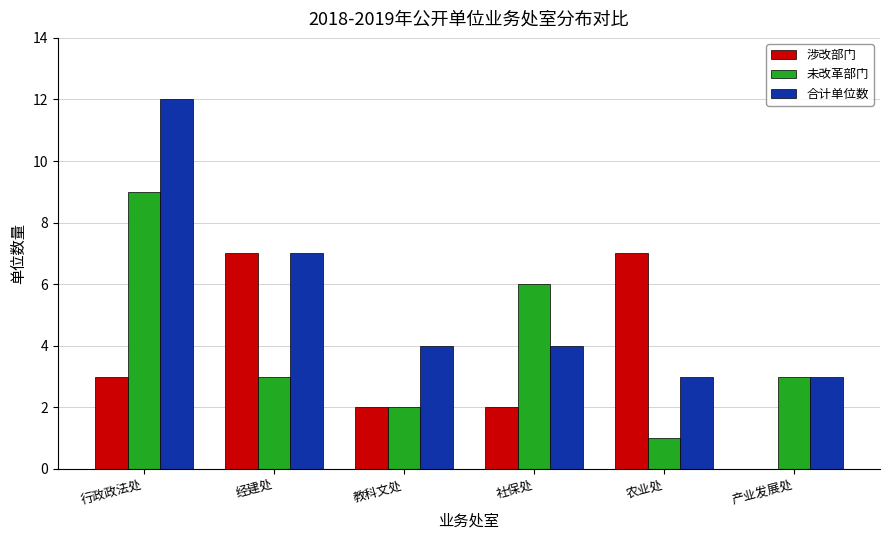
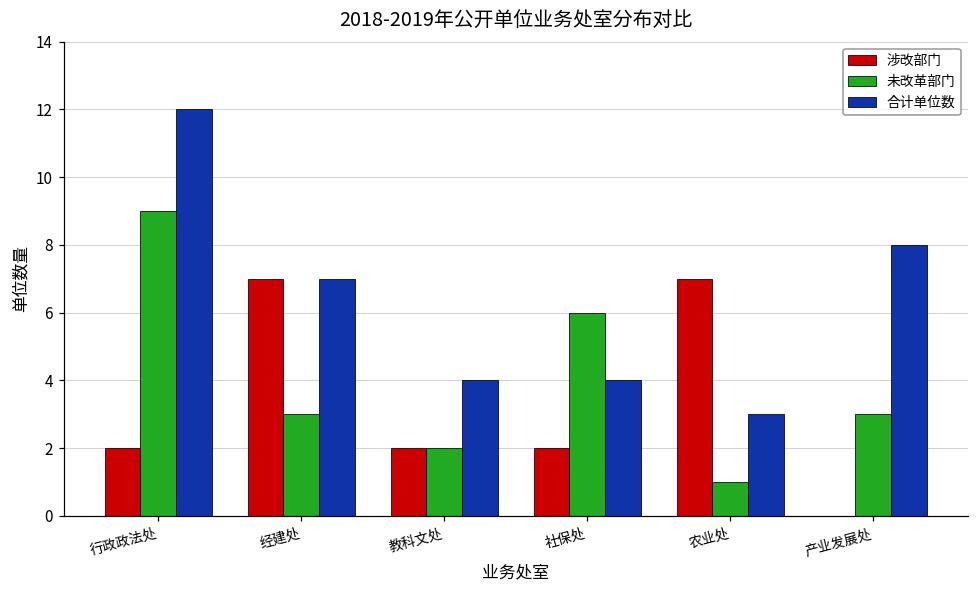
涉改部门, 行政政法处: 3 -> 2
合计单位数, 产业发展处: 3 -> 8
